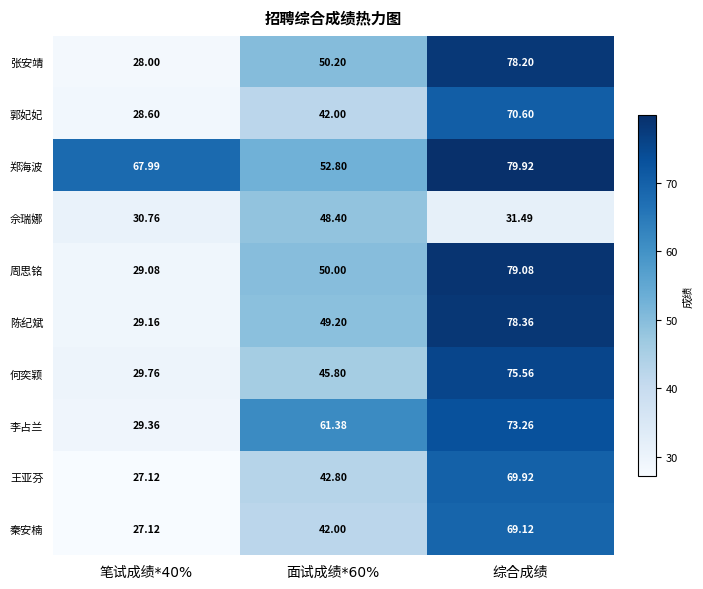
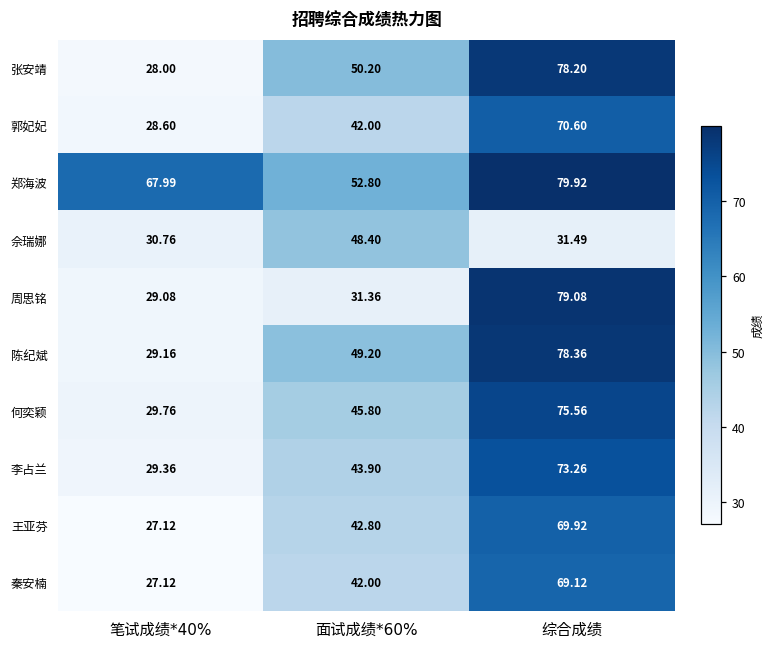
周思铭, 面试成绩*60%: 50.00 -> 31.36
李占兰, 面试成绩*60%: 61.38 -> 43.90
